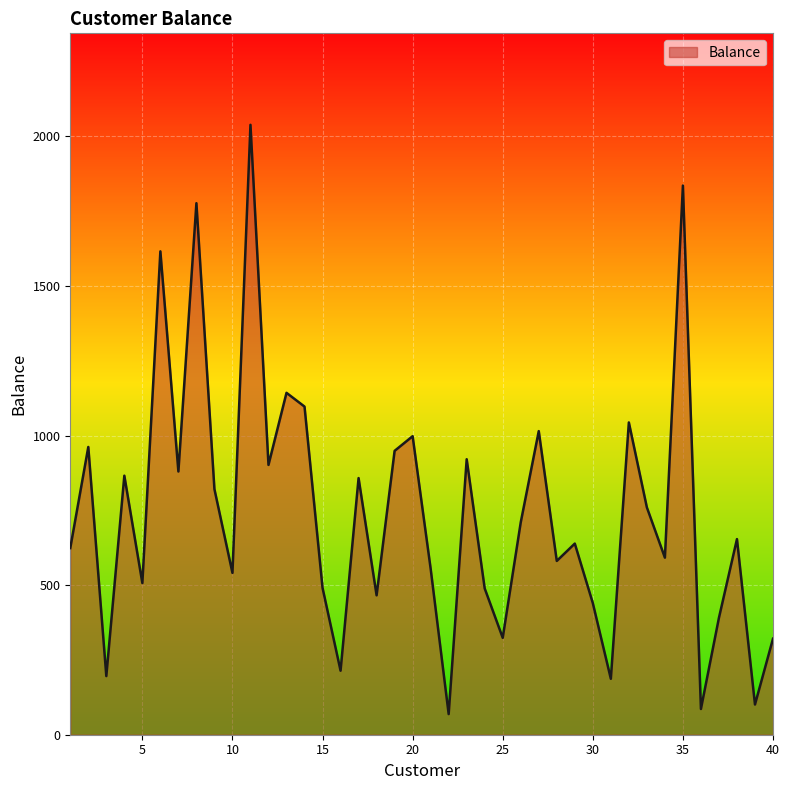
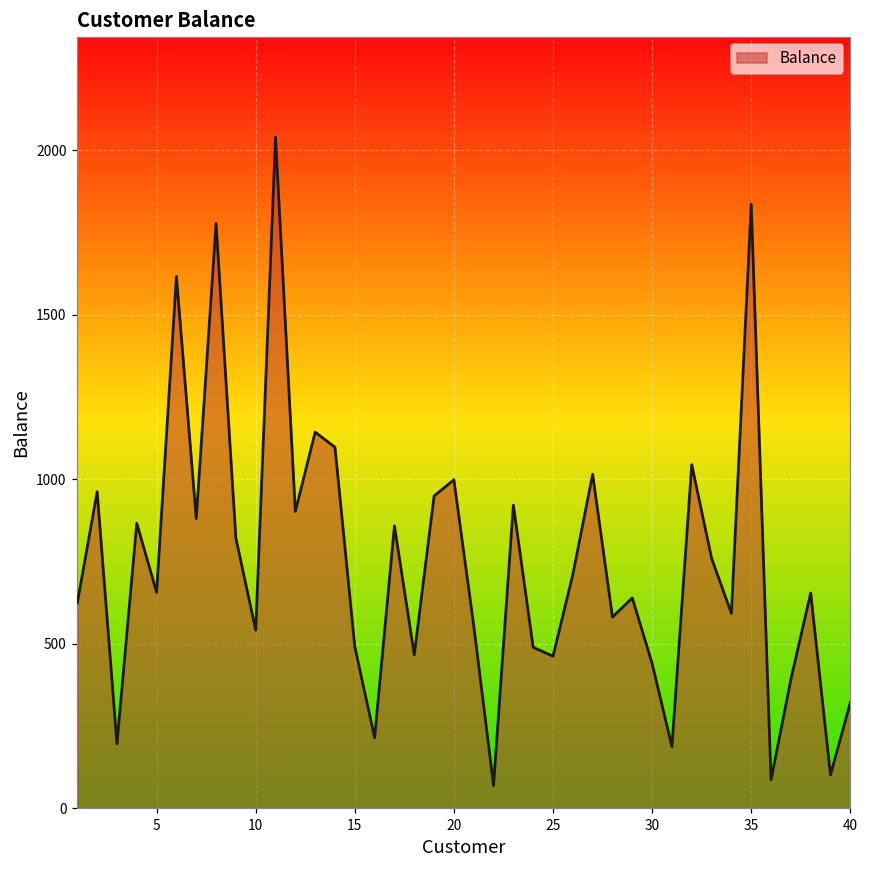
5: 510 -> 660
25: 320 -> 460
